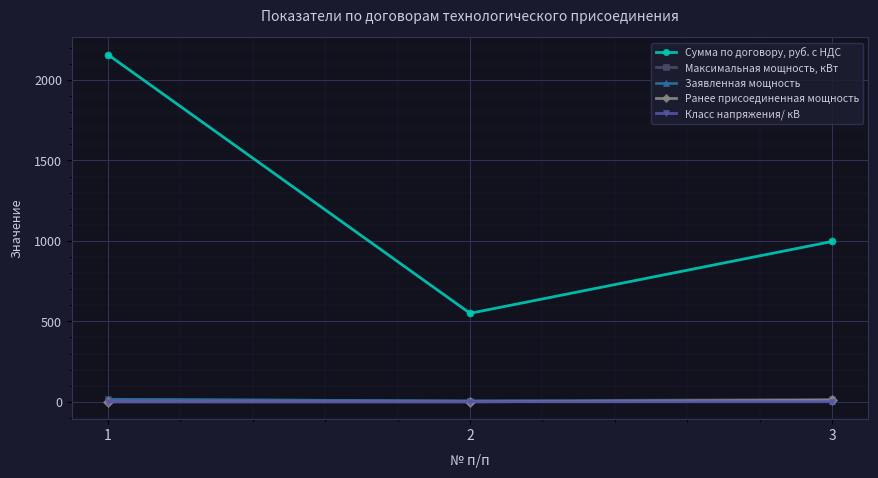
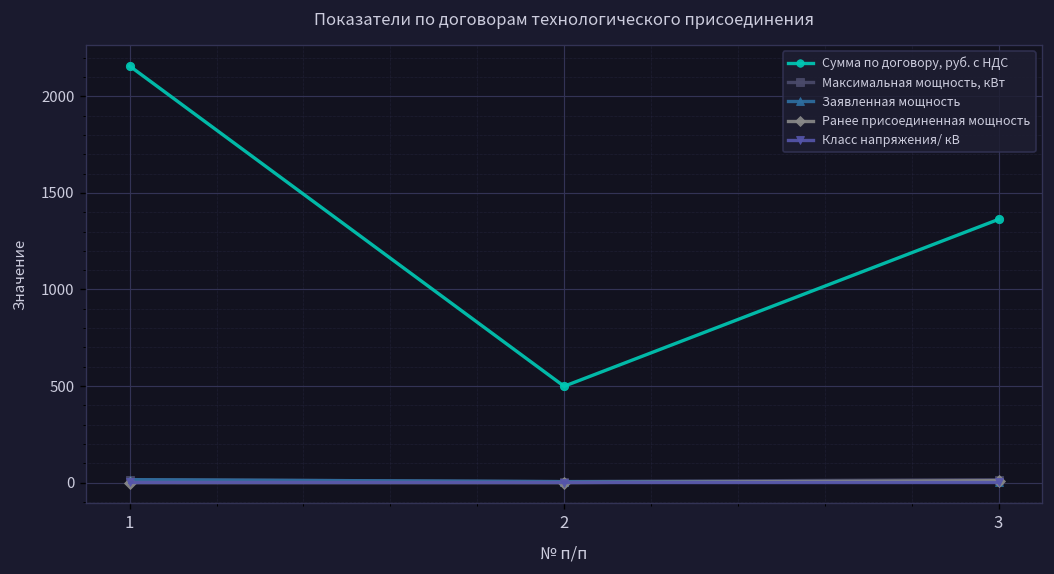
Сумма по договору, руб. с НДС, 2: 550 -> 500
Сумма по договору, руб. с НДС, 3: 1000 -> 1360
